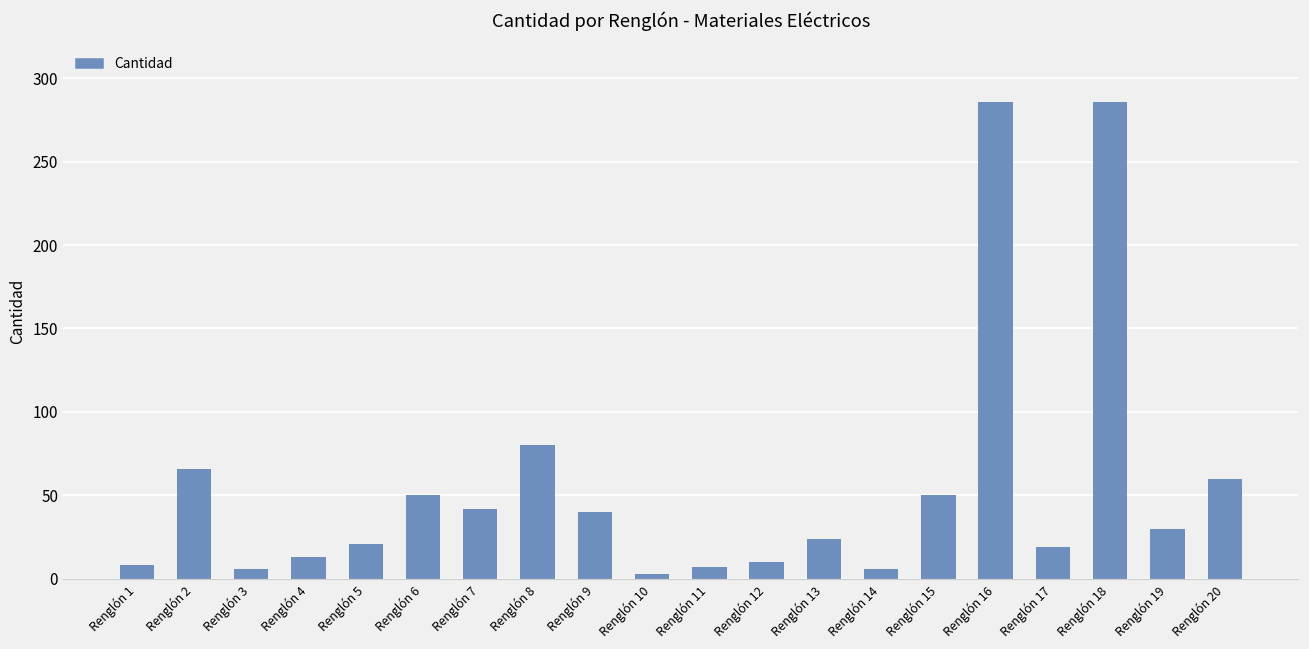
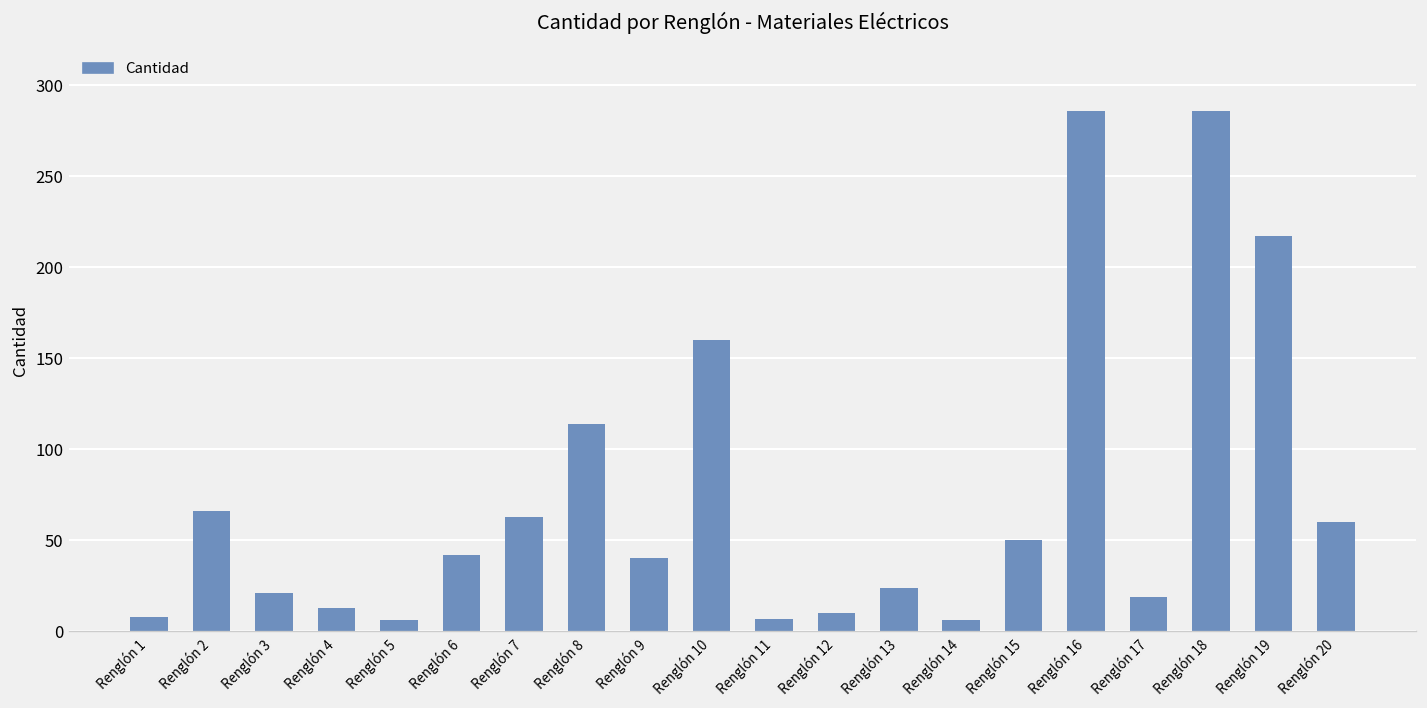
Renglón 3: 6 -> 21
Renglón 5: 21 -> 6
Renglón 6: 50 -> 42
Renglón 7: 42 -> 63
Renglón 8: 80 -> 114
Renglón 10: 3 -> 160
Renglón 19: 30 -> 217
